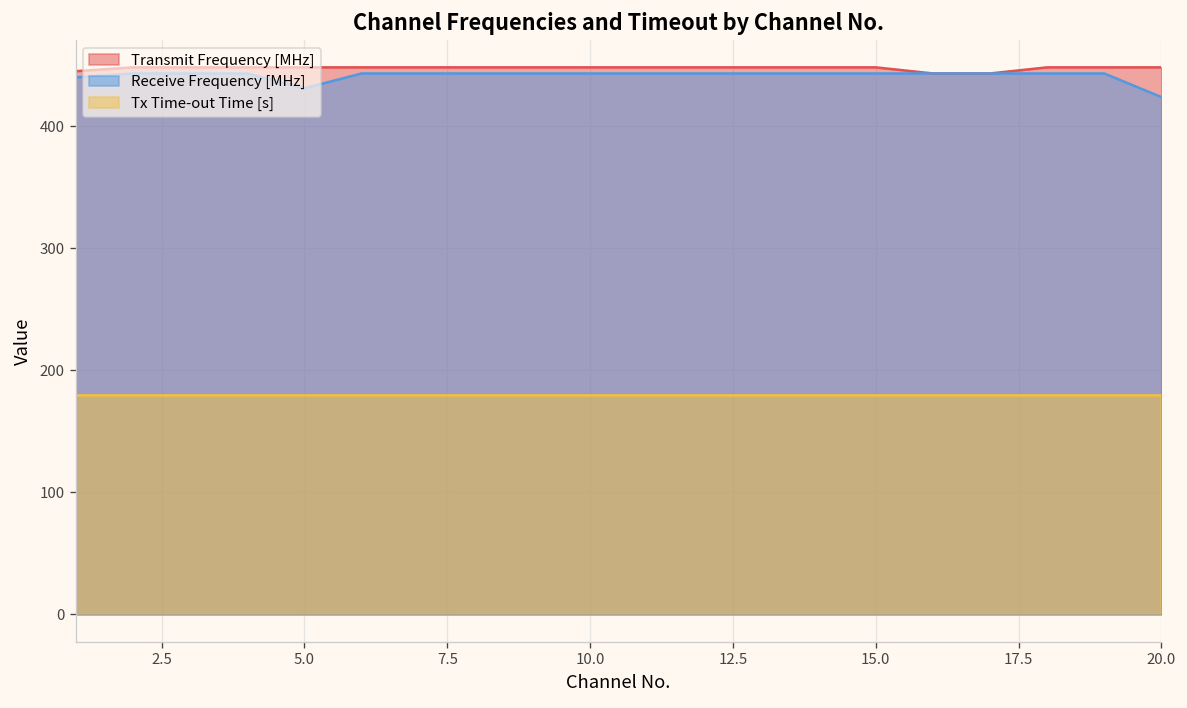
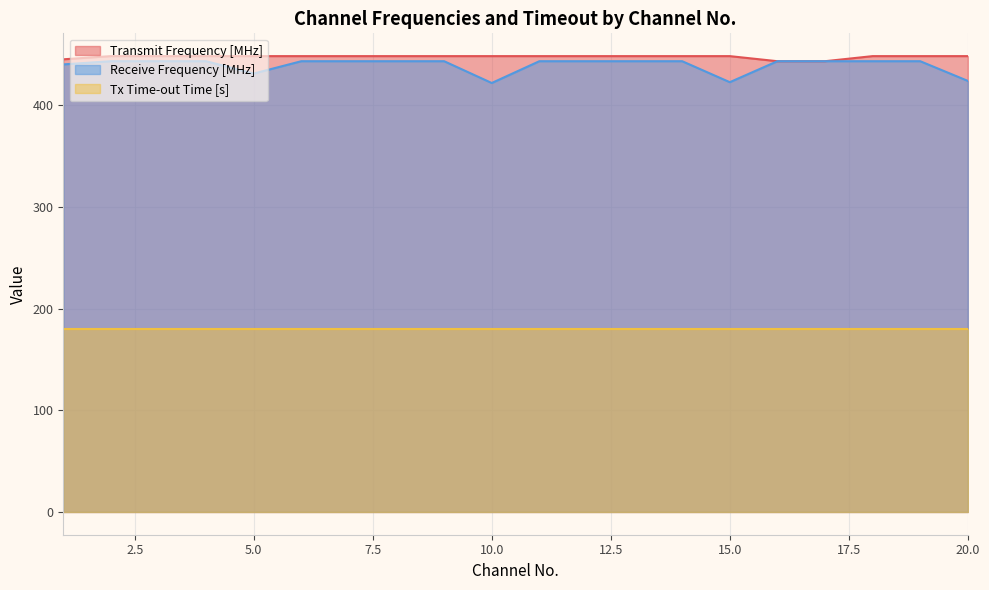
Receive Frequency [MHz], 10.0: 443 -> 422
Receive Frequency [MHz], 15.0: 443 -> 423
